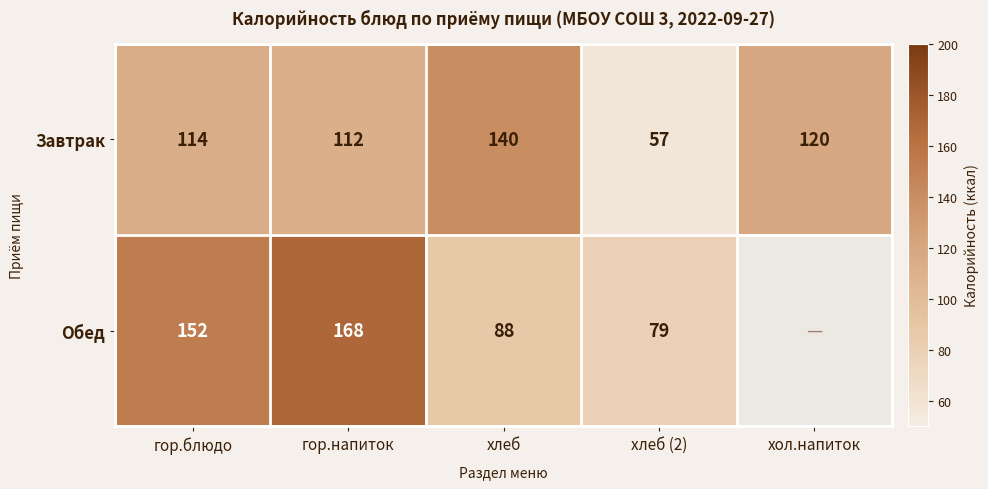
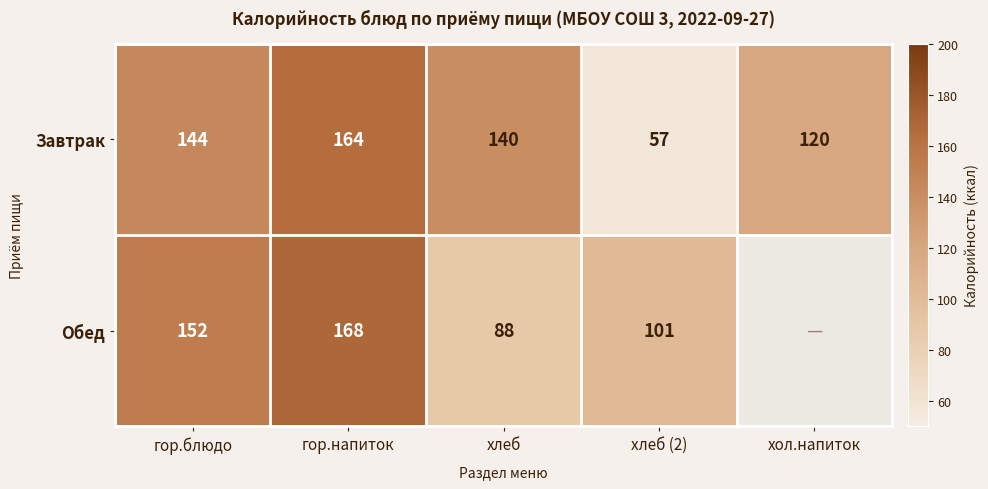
Завтрак, гор.блюдо: 114 -> 144
Завтрак, гор.напиток: 112 -> 164
Обед, хлеб (2): 79 -> 101
